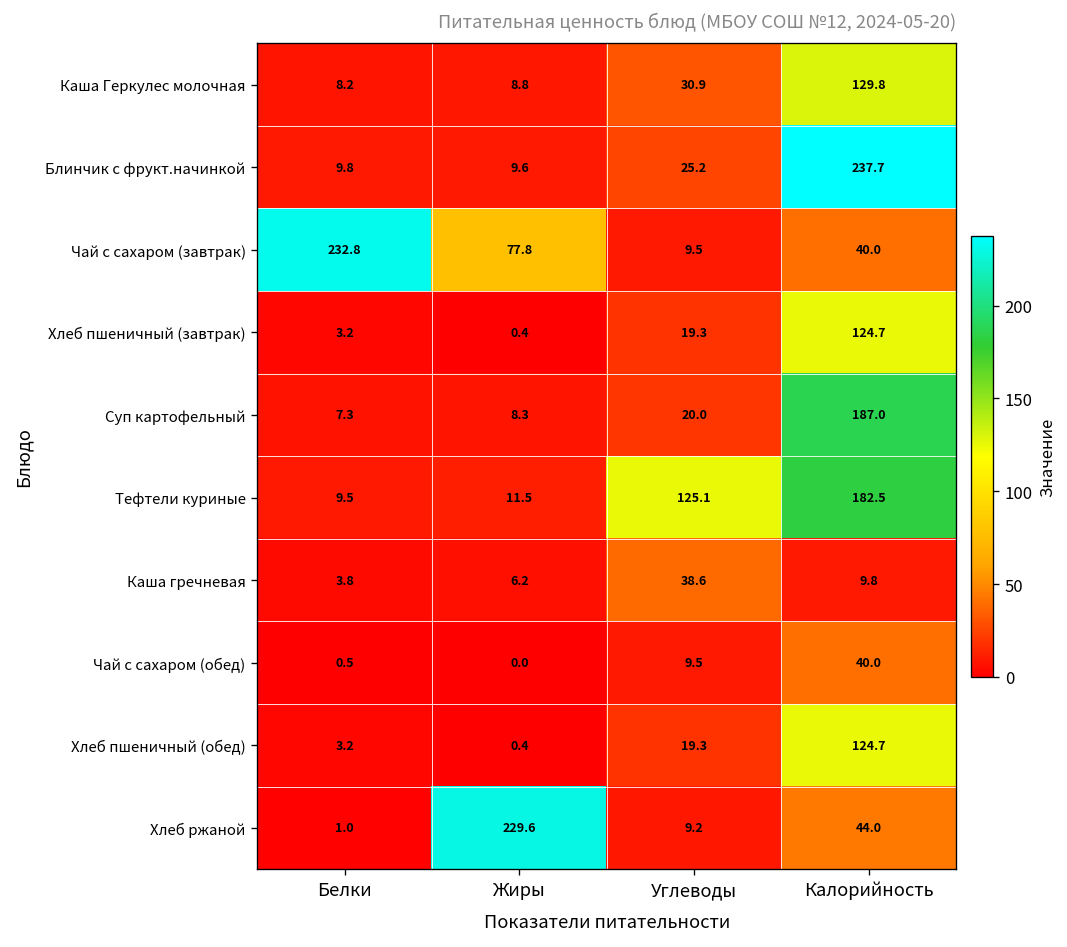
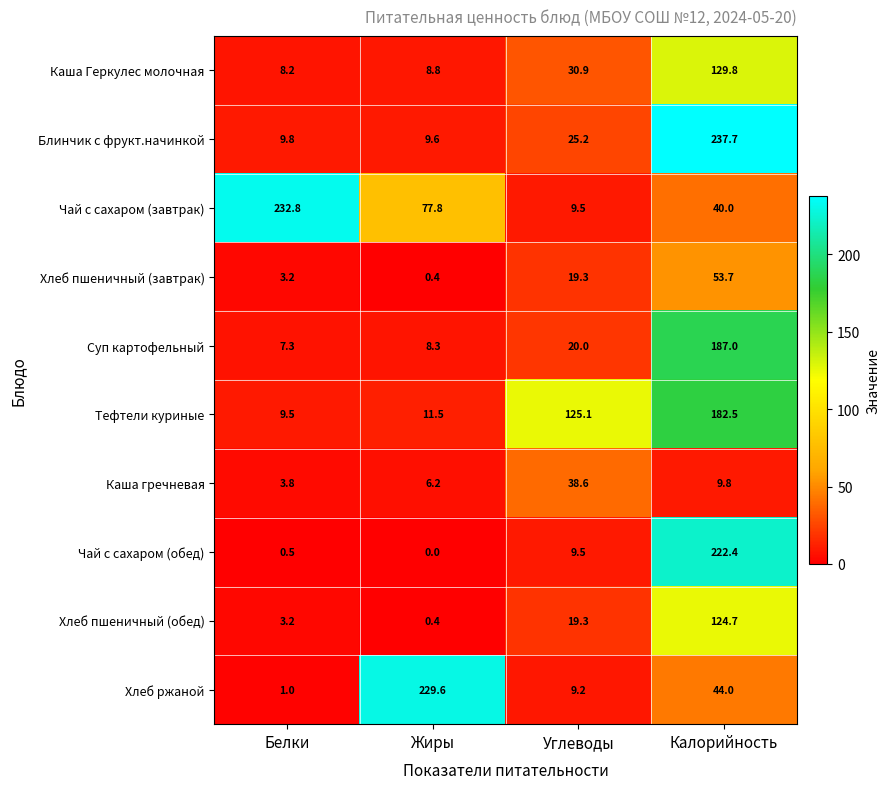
Хлеб пшеничный (завтрак), Калорийность: 124.7 -> 53.7
Чай с сахаром (обед), Калорийность: 40.0 -> 222.4
